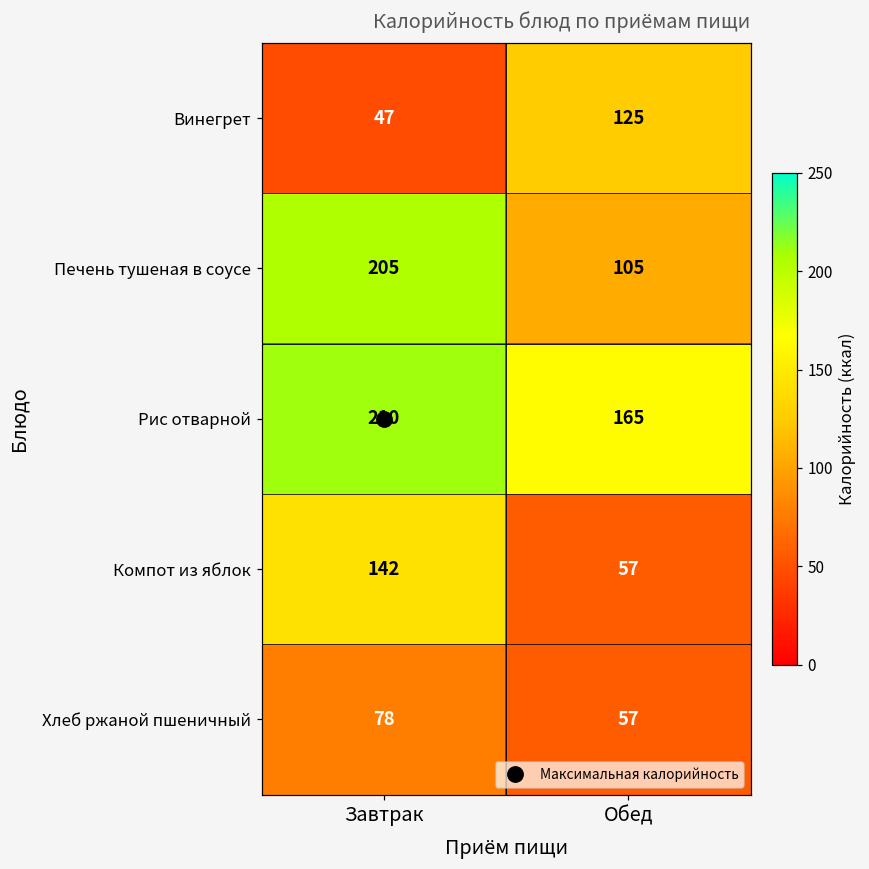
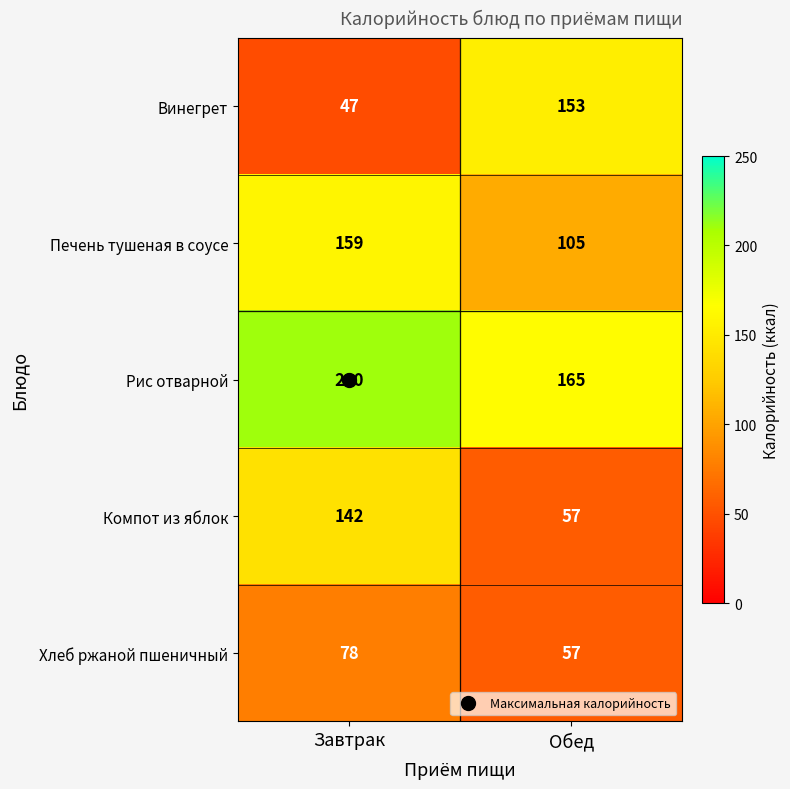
Винегрет, Обед: 125 -> 153
Печень тушеная в соусе, Завтрак: 205 -> 159
